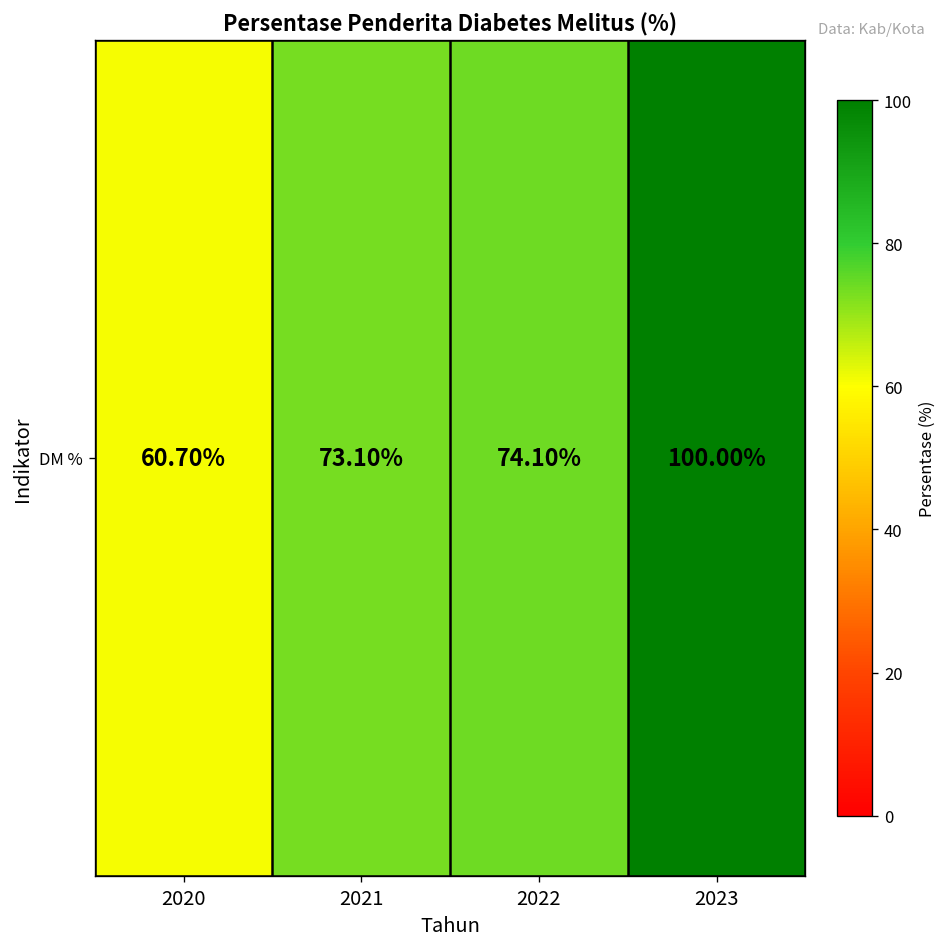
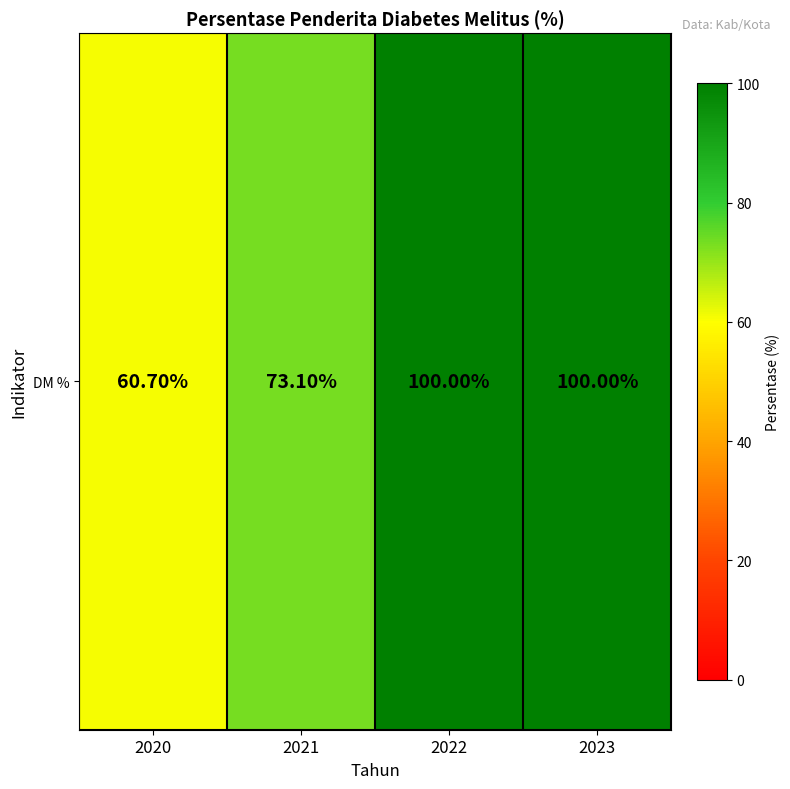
DM %, 2022: 74.10% -> 100.00%
